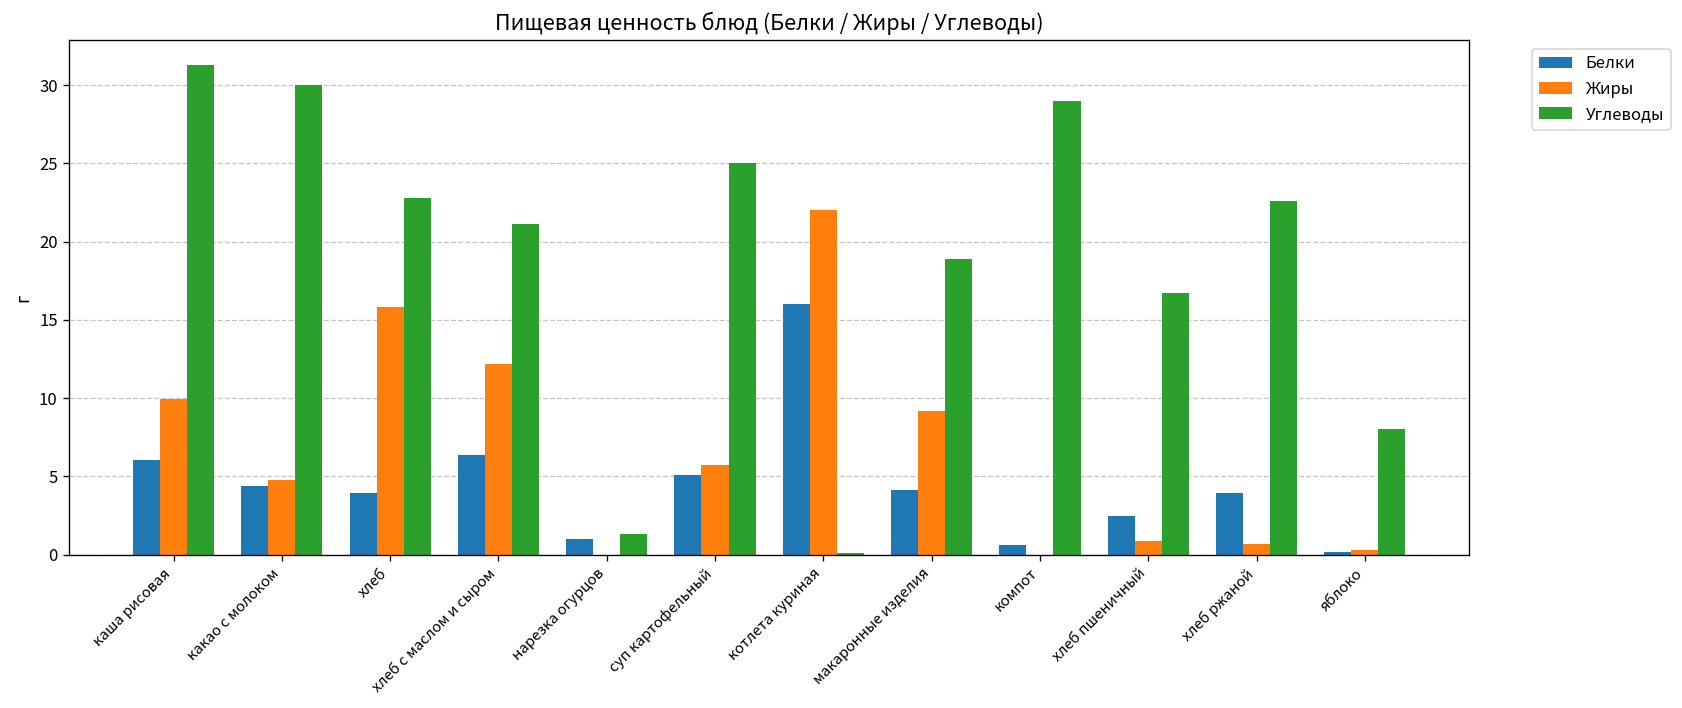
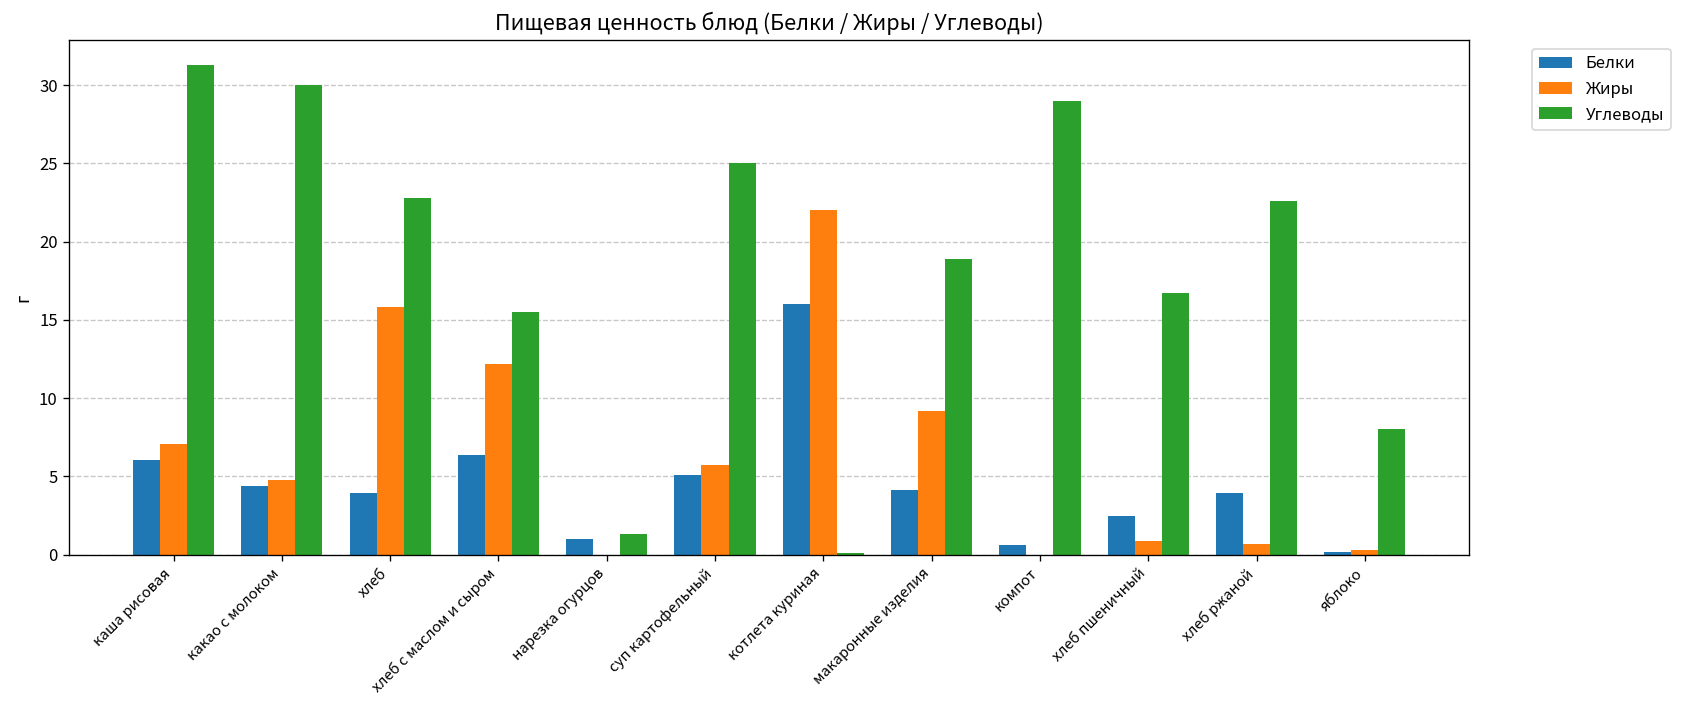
Жиры, каша рисовая: 10.0 -> 7.1
Углеводы, хлеб с маслом и сыром: 21.1 -> 15.5
